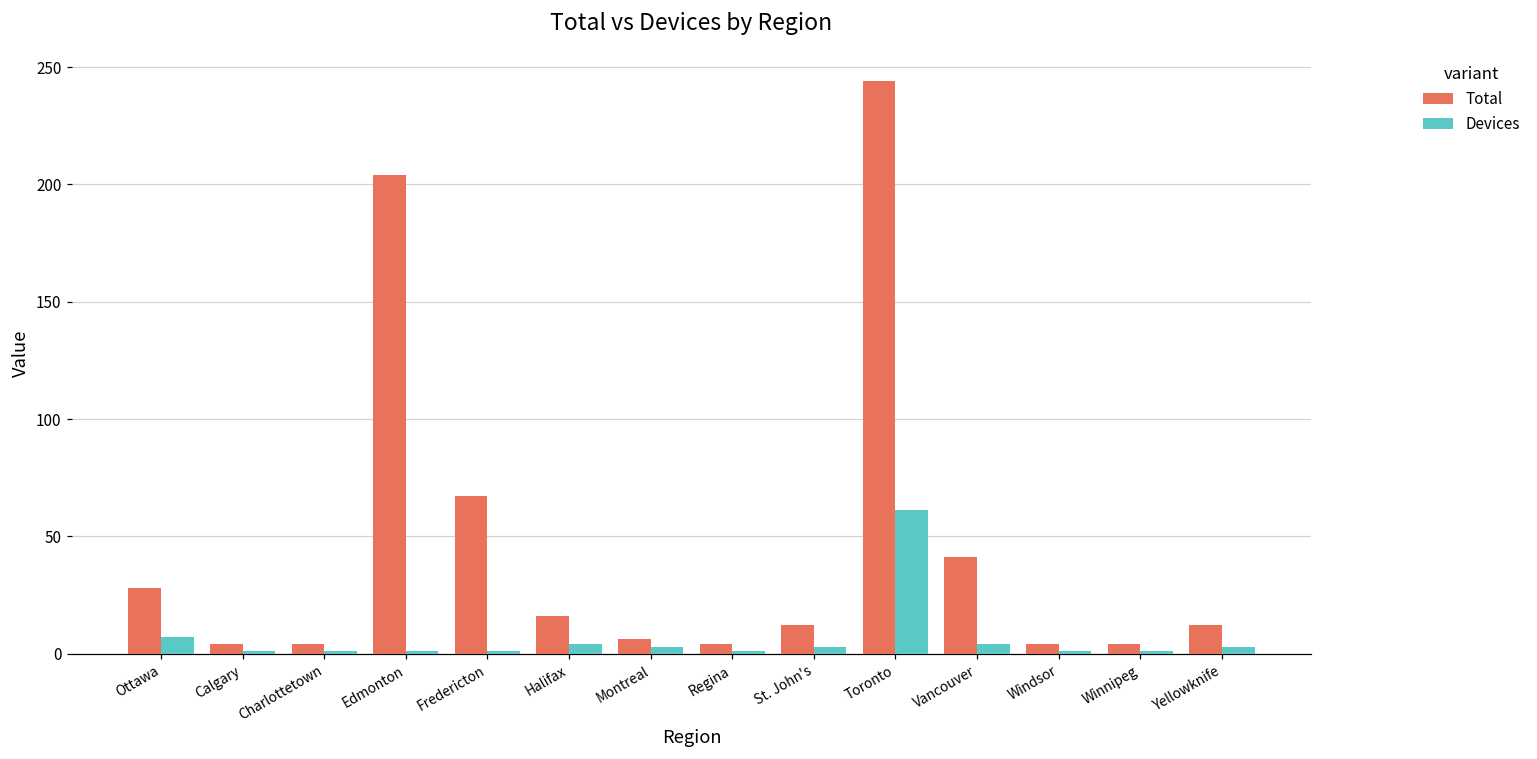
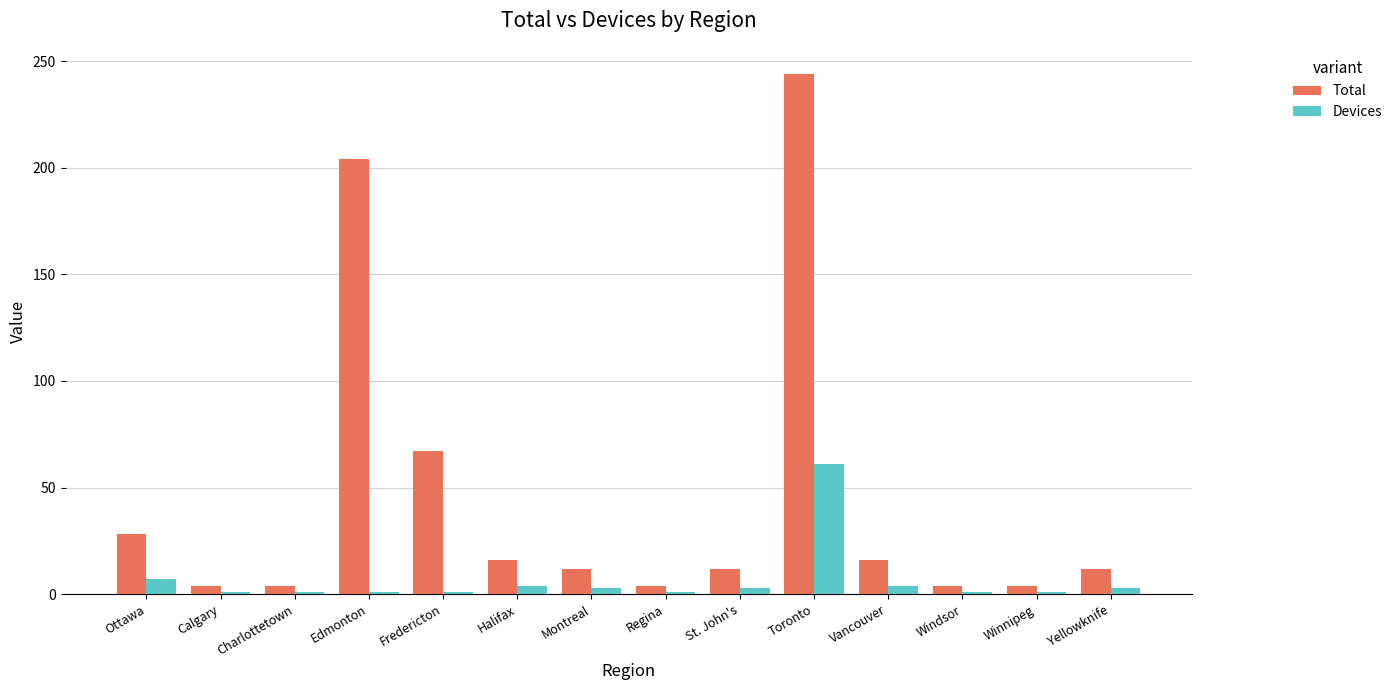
Total, Montreal: 6 -> 12
Total, Vancouver: 41 -> 16
